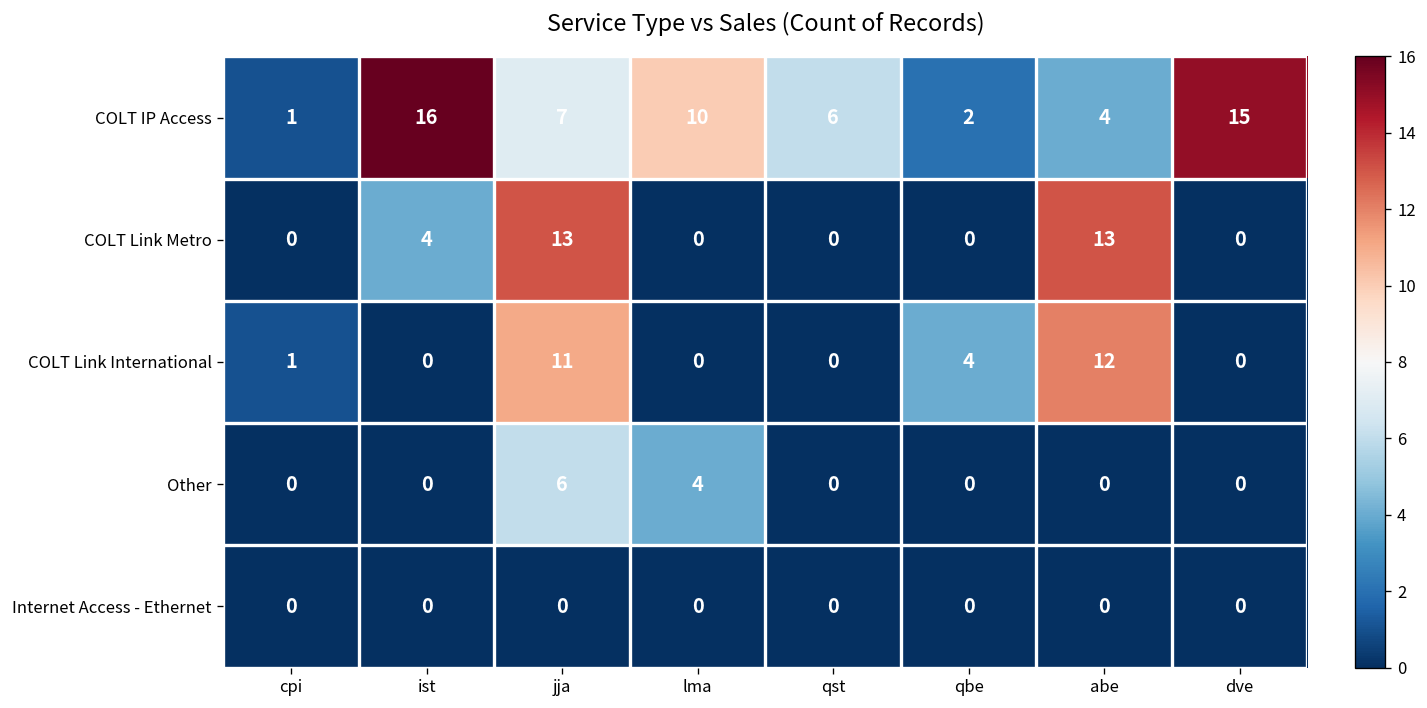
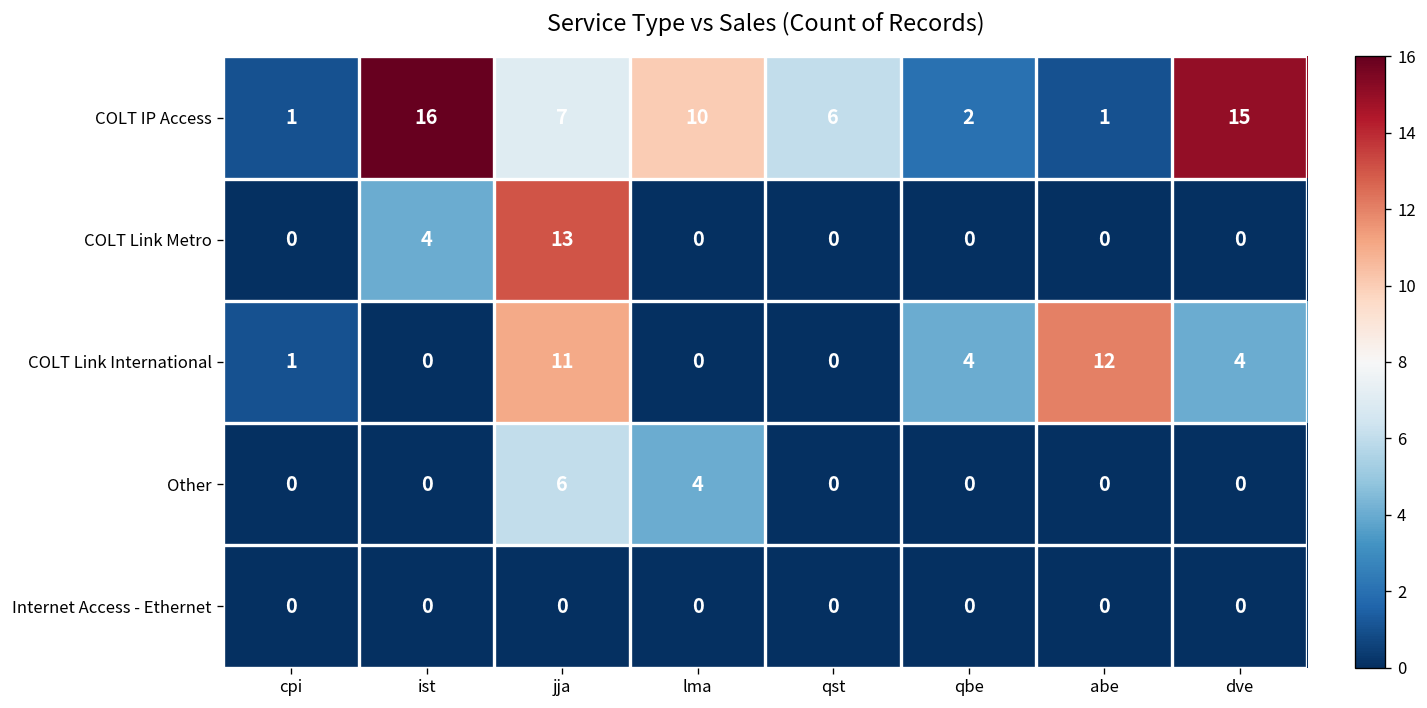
COLT IP Access, abe: 4 -> 1
COLT Link Metro, abe: 13 -> 0
COLT Link International, dve: 0 -> 4
